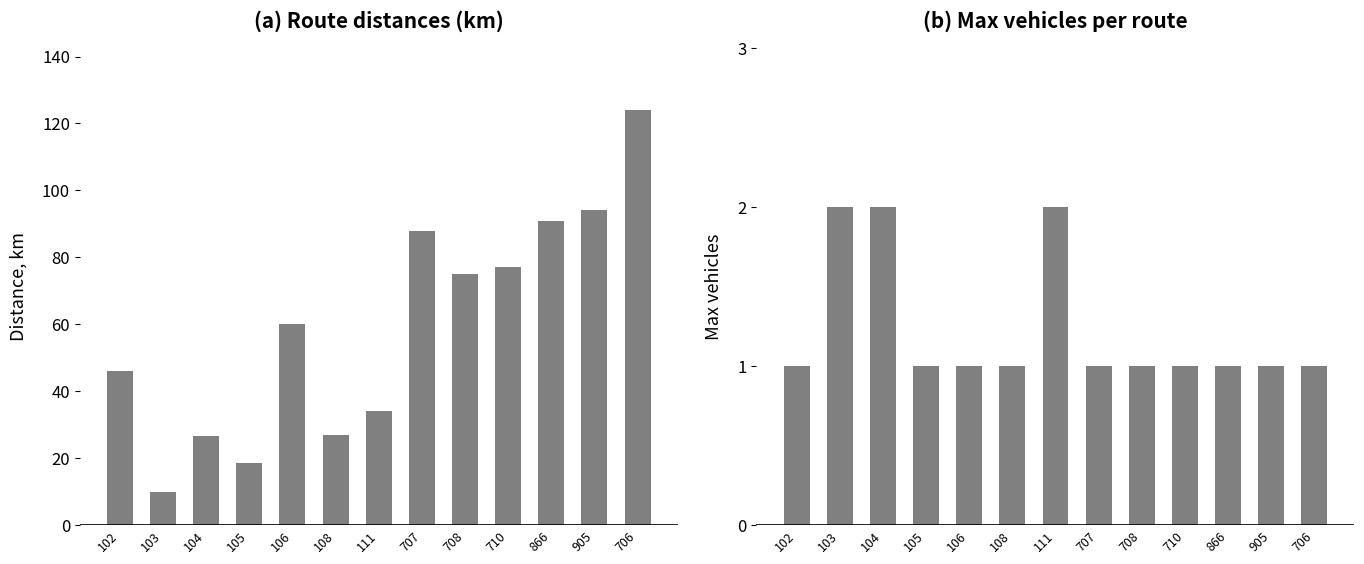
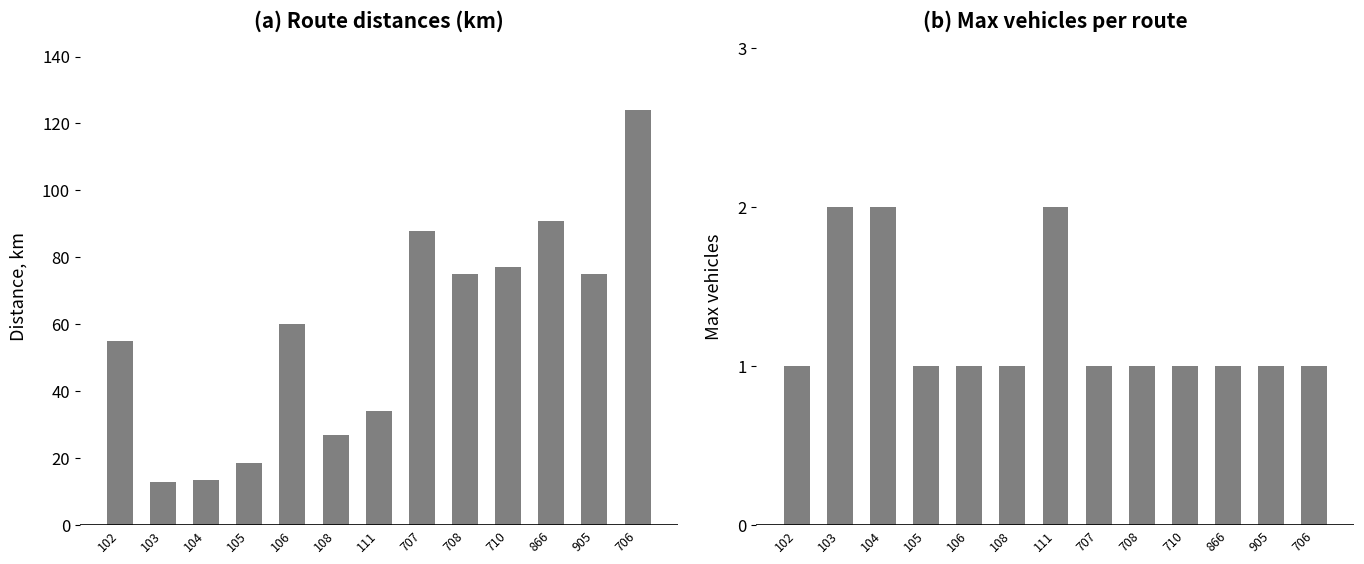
(a) Route distances (km), 102: 46 -> 55
(a) Route distances (km), 103: 10 -> 13
(a) Route distances (km), 104: 27 -> 14
(a) Route distances (km), 905: 94 -> 75
